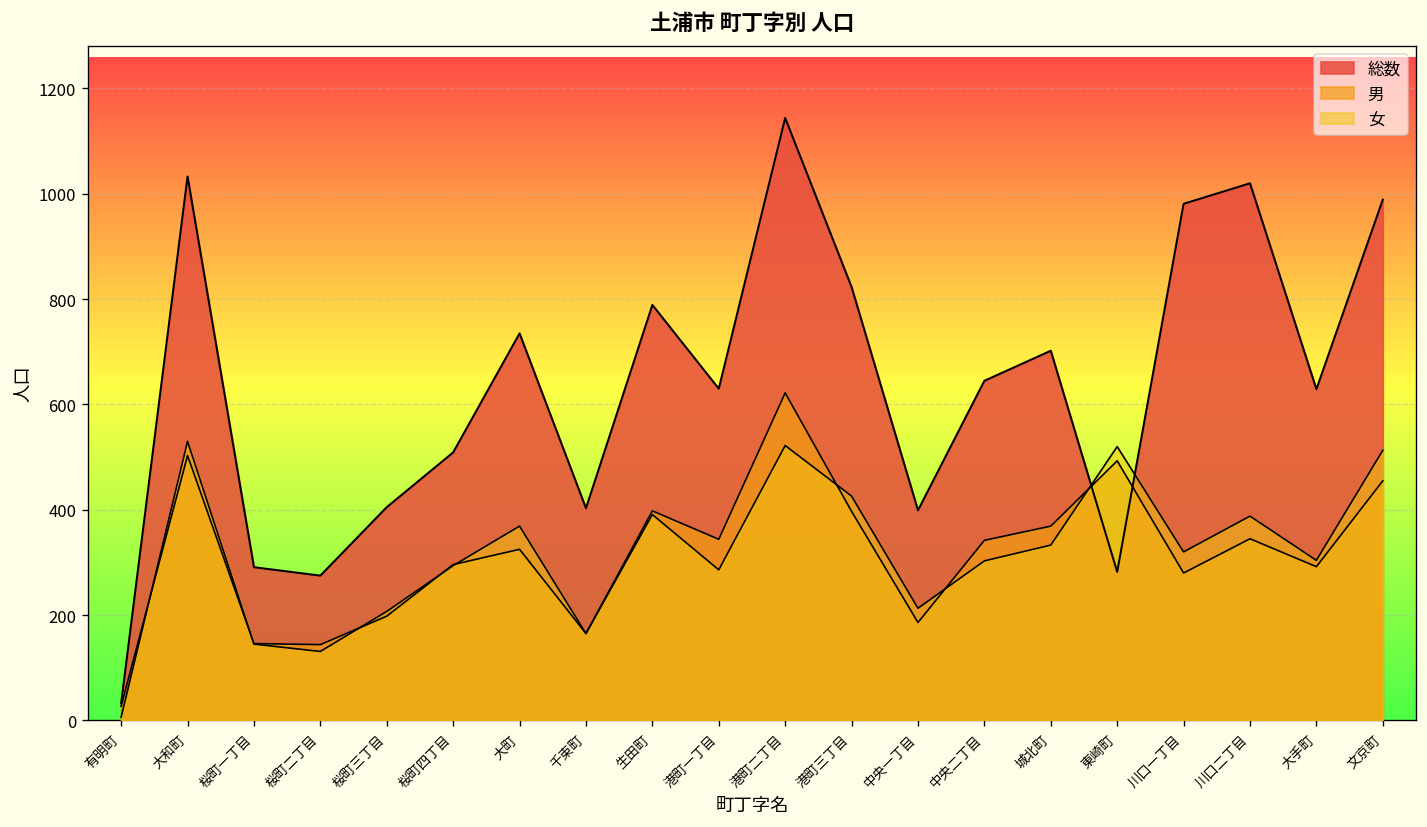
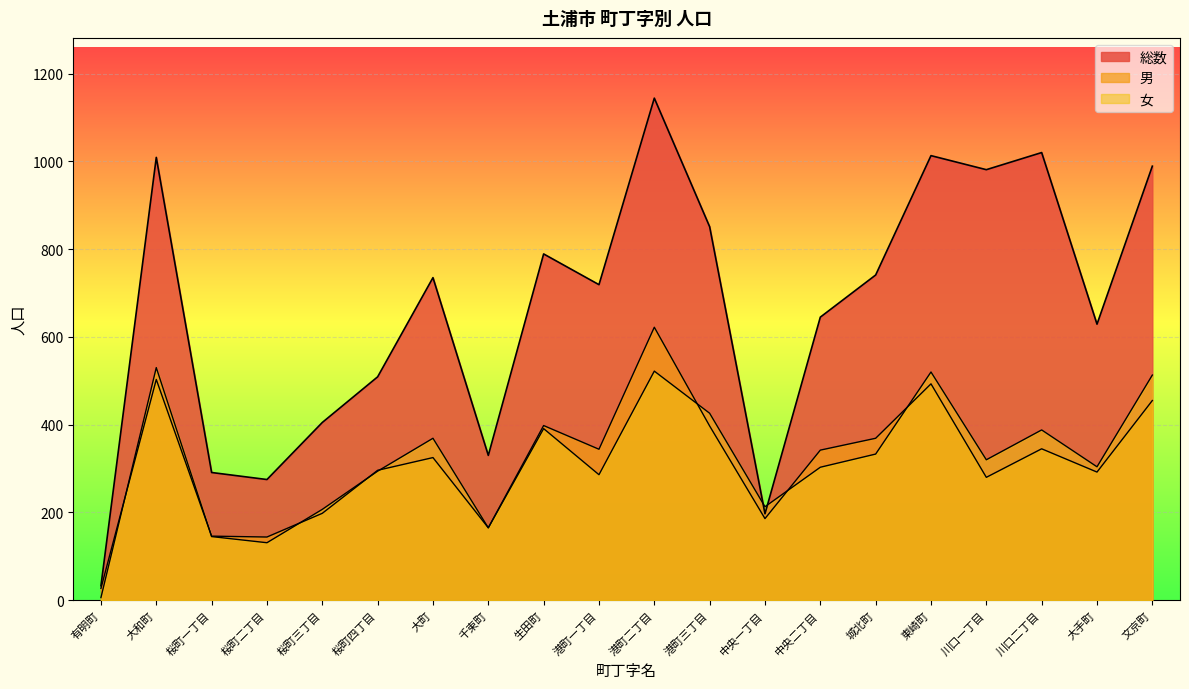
総数, 大和町: 1030 -> 1010
総数, 千束町: 400 -> 330
総数, 港町一丁目: 630 -> 720
総数, 港町三丁目: 820 -> 850
総数, 中央一丁目: 400 -> 200
総数, 城北町: 700 -> 740
総数, 東崎町: 280 -> 1010
